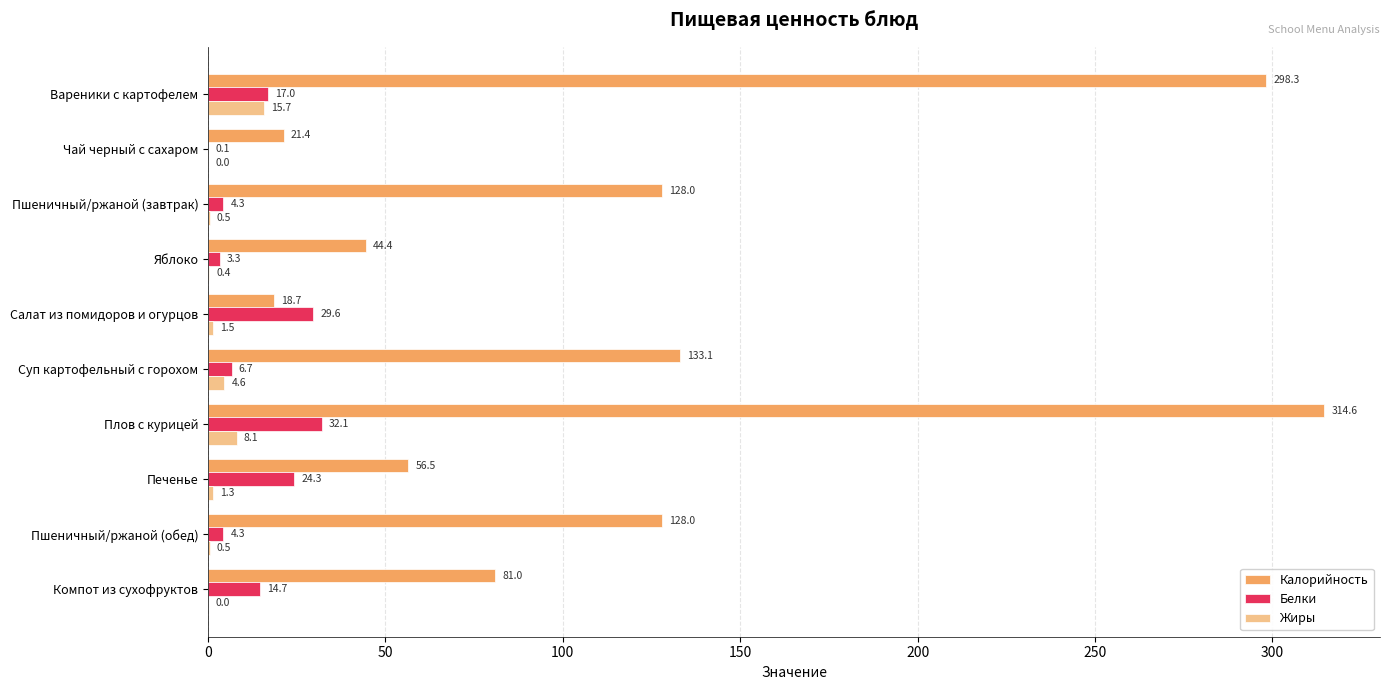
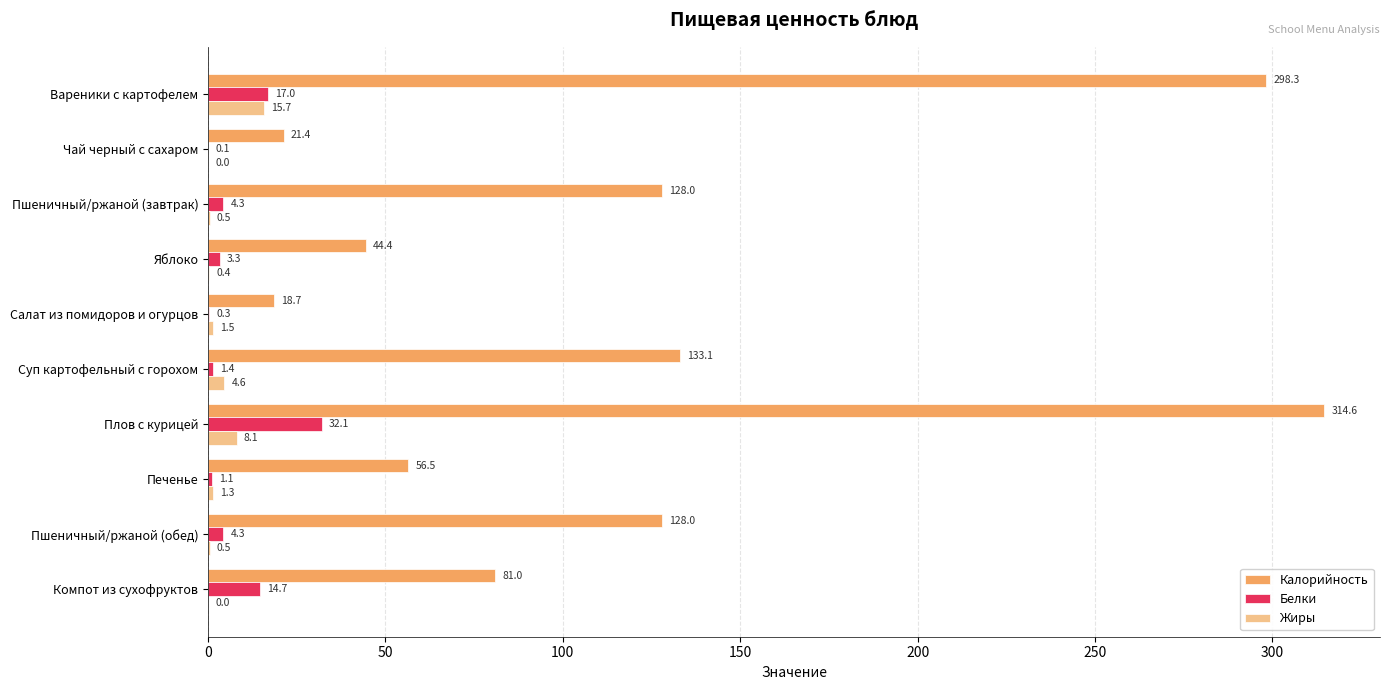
Белки, Салат из помидоров и огурцов: 29.6 -> 0.3
Белки, Суп картофельный с горохом: 6.7 -> 1.4
Белки, Печенье: 24.3 -> 1.1
